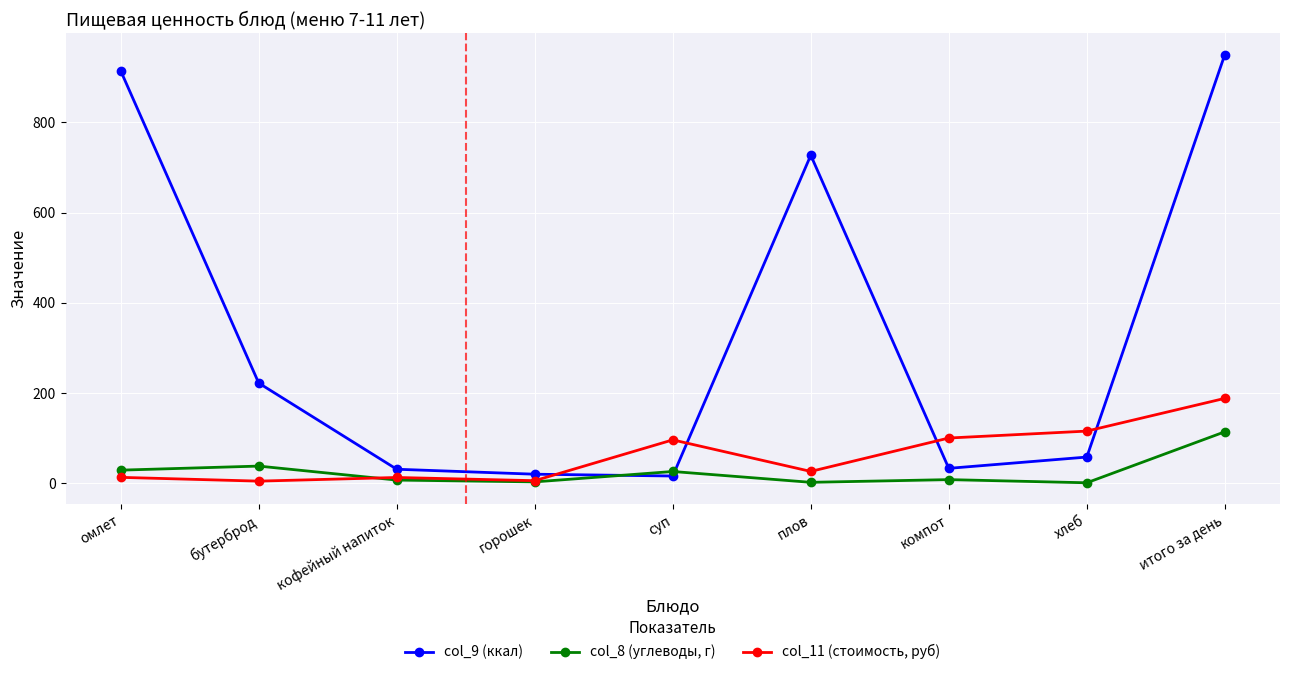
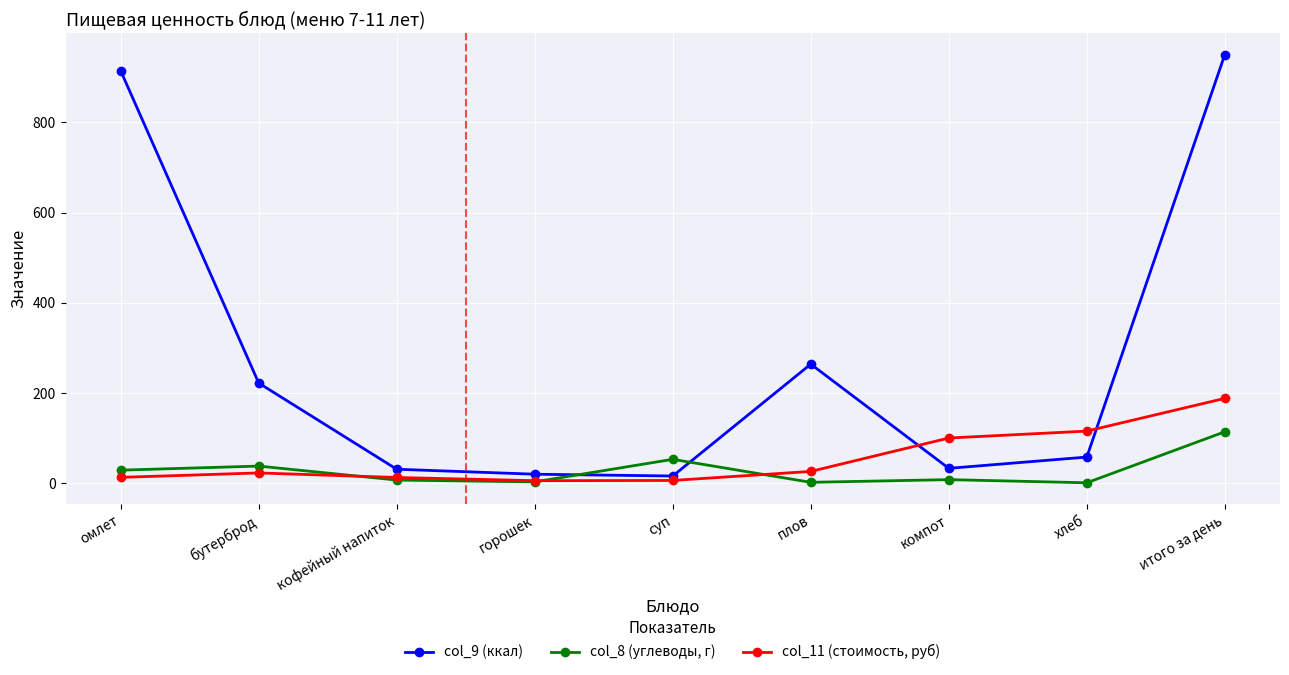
col_11 (стоимость, руб), бутерброд: 0 -> 20
col_8 (углеводы, г), суп: 30 -> 50
col_11 (стоимость, руб), суп: 100 -> 10
col_9 (ккал), плов: 730 -> 260
